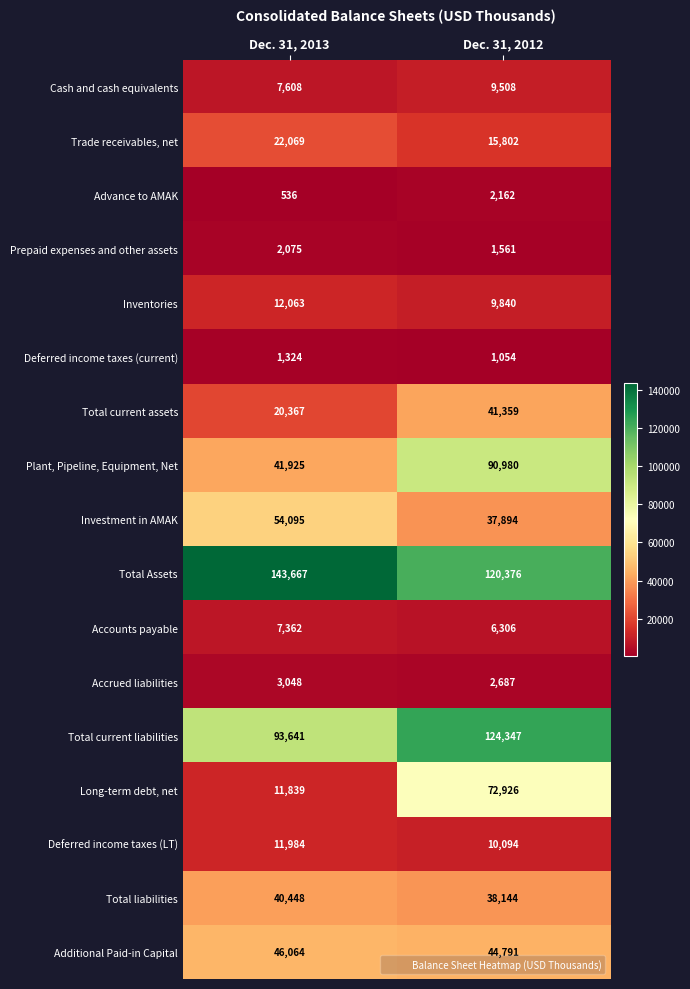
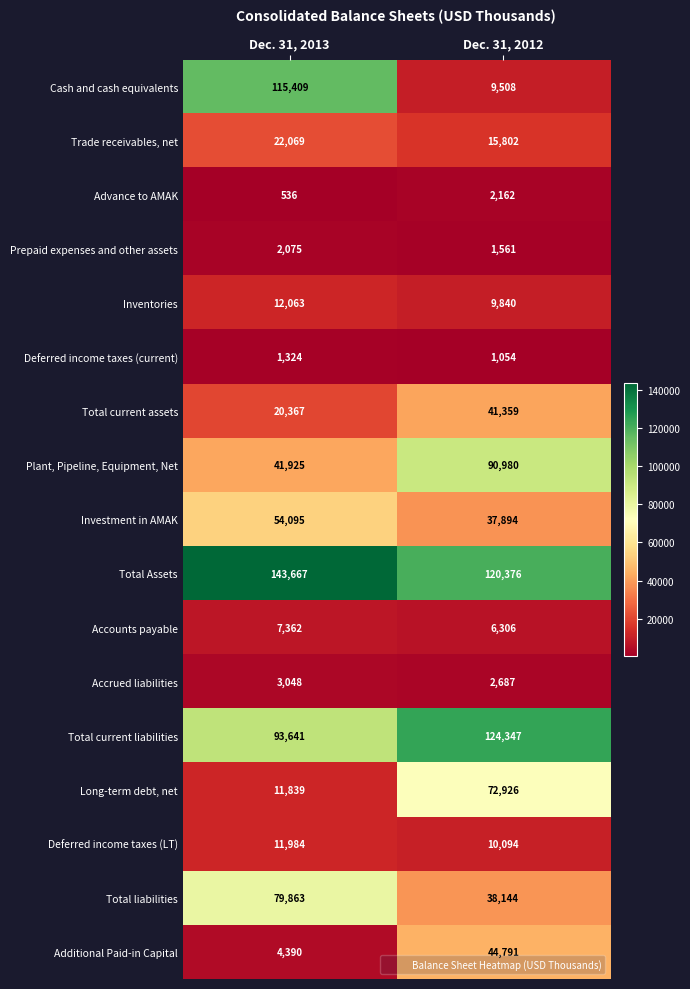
Cash and cash equivalents, Dec. 31, 2013: 7,608 -> 115,409
Total liabilities, Dec. 31, 2013: 40,448 -> 79,863
Additional Paid-in Capital, Dec. 31, 2013: 46,064 -> 4,390
